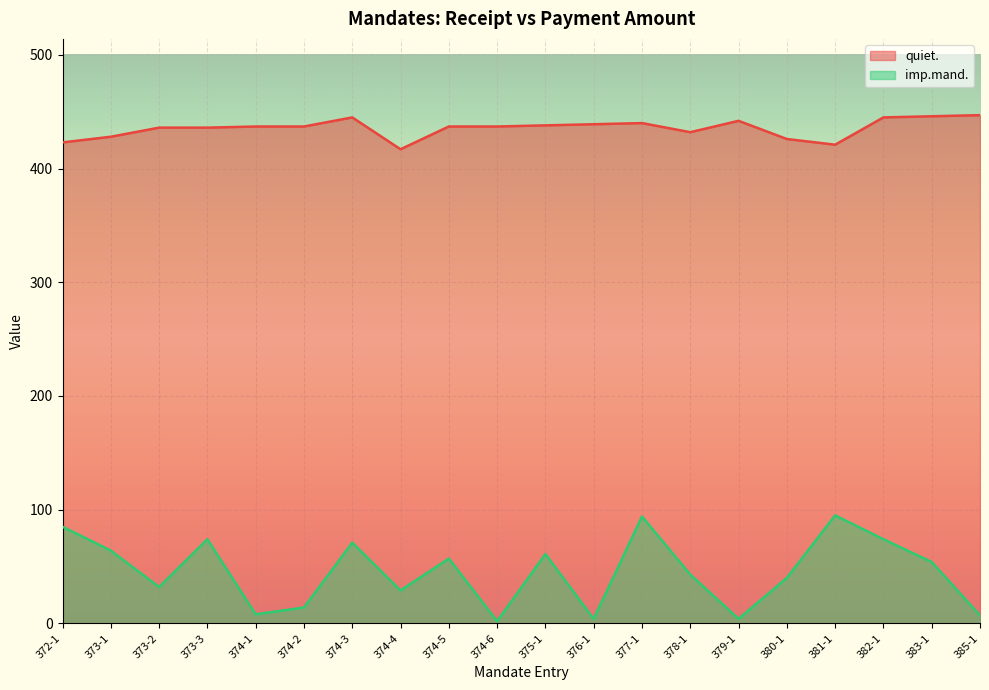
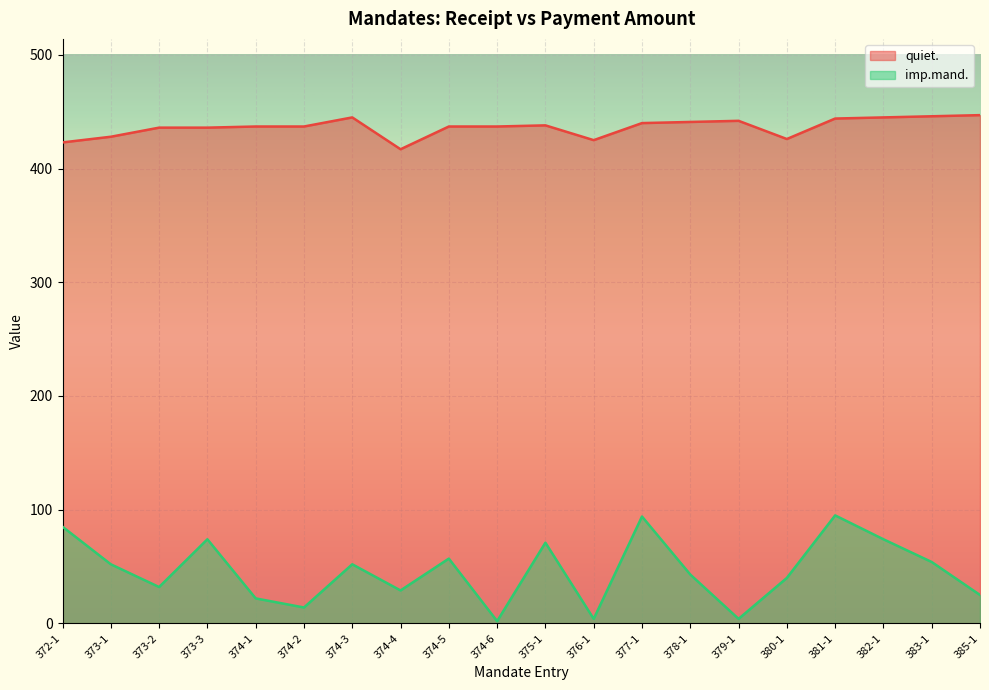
imp.mand., 373-1: 64 -> 52
imp.mand., 374-1: 8 -> 22
imp.mand., 374-3: 71 -> 52
imp.mand., 375-1: 61 -> 71
quiet., 376-1: 439 -> 425
quiet., 378-1: 432 -> 441
quiet., 381-1: 421 -> 444
imp.mand., 385-1: 7 -> 25
